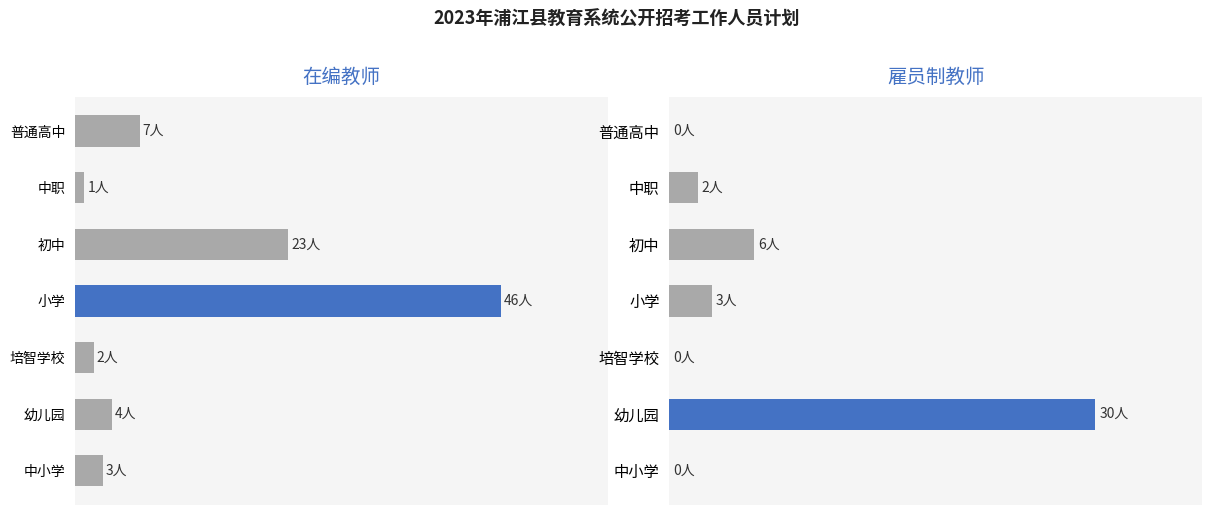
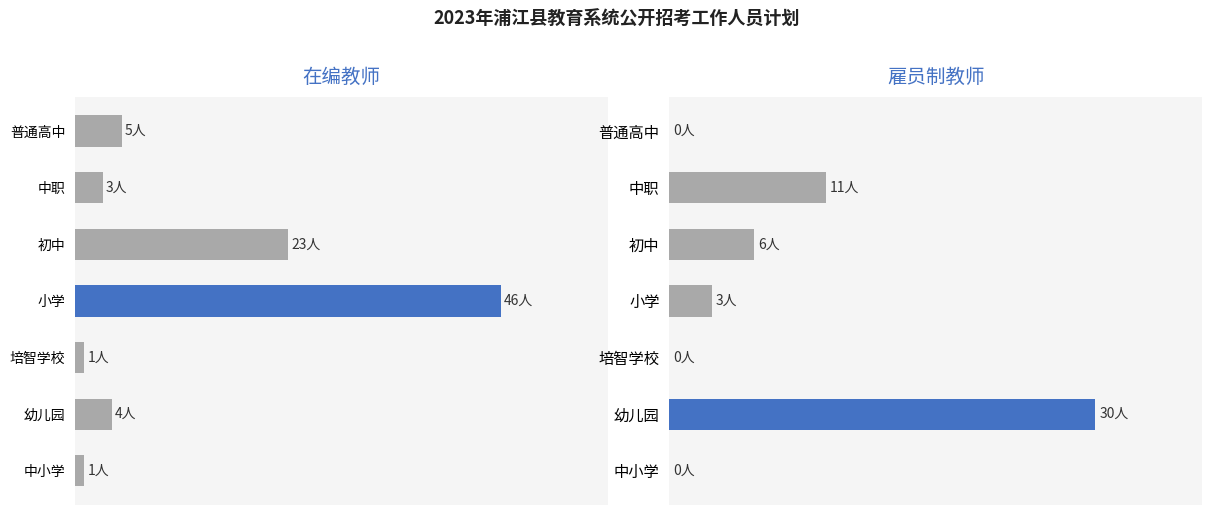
在编教师, 普通高中: 7人 -> 5人
在编教师, 中职: 1人 -> 3人
在编教师, 培智学校: 2人 -> 1人
在编教师, 中小学: 3人 -> 1人
雇员制教师, 中职: 2人 -> 11人
